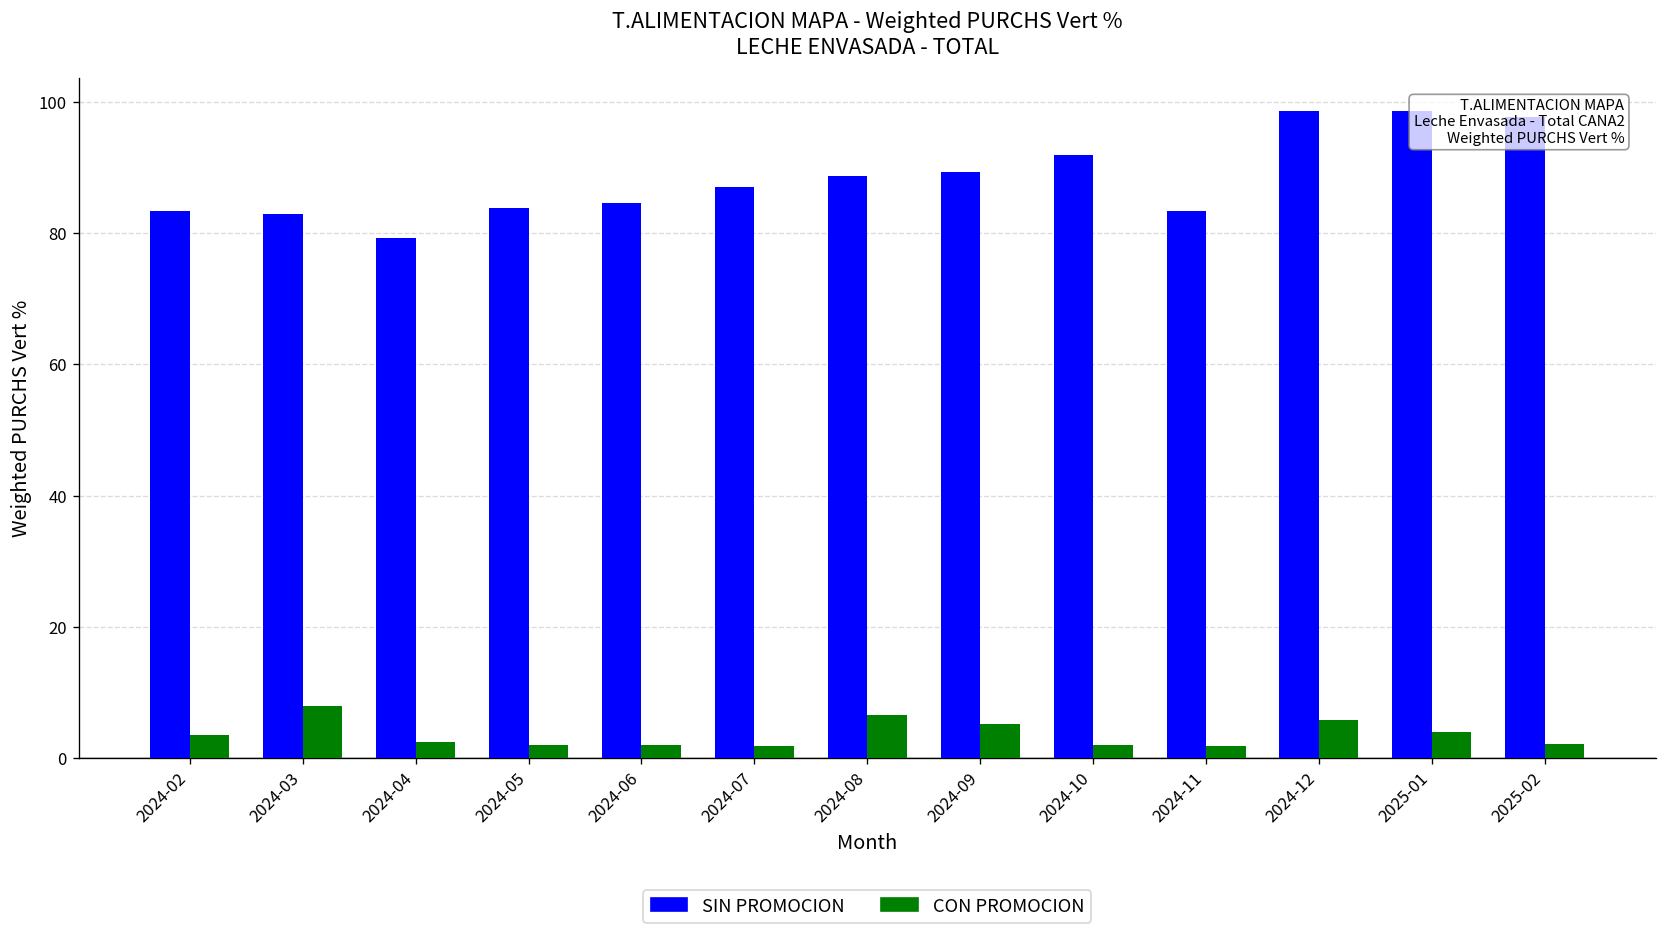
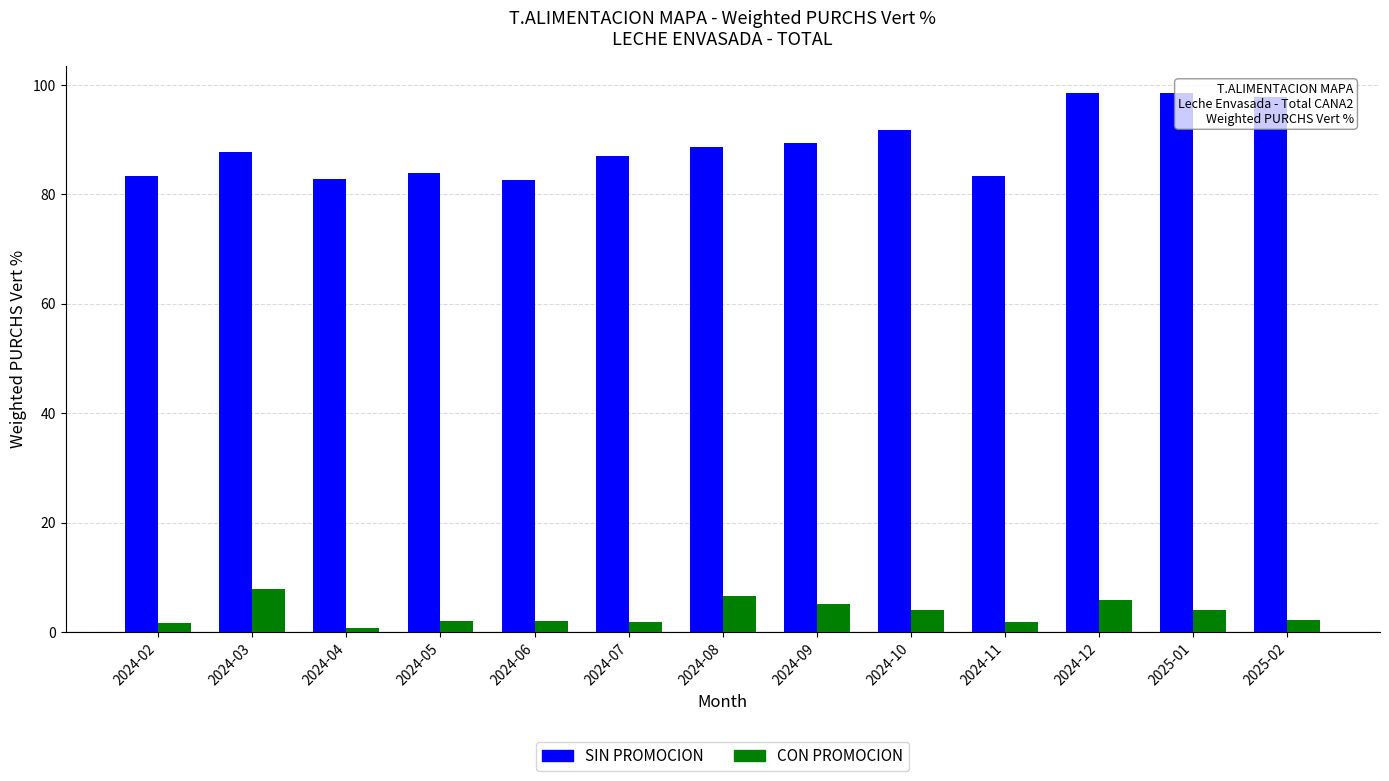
CON PROMOCION, 2024-02: 4 -> 2
SIN PROMOCION, 2024-03: 83 -> 88
SIN PROMOCION, 2024-04: 79 -> 83
CON PROMOCION, 2024-04: 2 -> 1
SIN PROMOCION, 2024-06: 85 -> 83
CON PROMOCION, 2024-10: 2 -> 4
